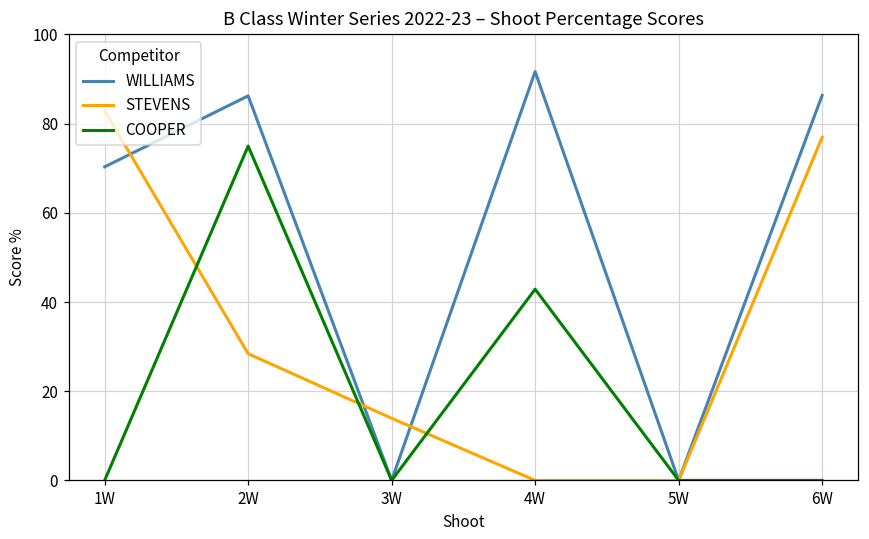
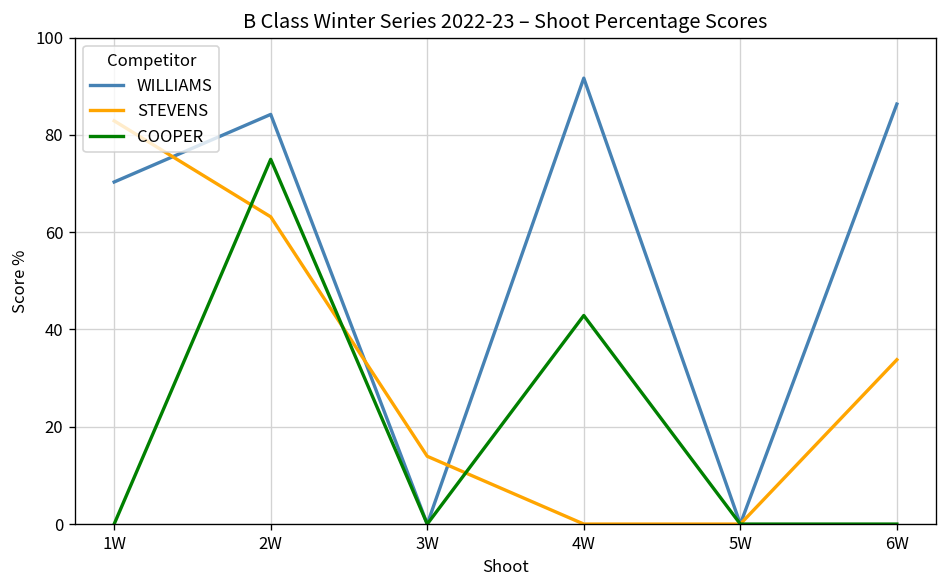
WILLIAMS, 2W: 86 -> 84
STEVENS, 2W: 28 -> 63
STEVENS, 6W: 77 -> 34
